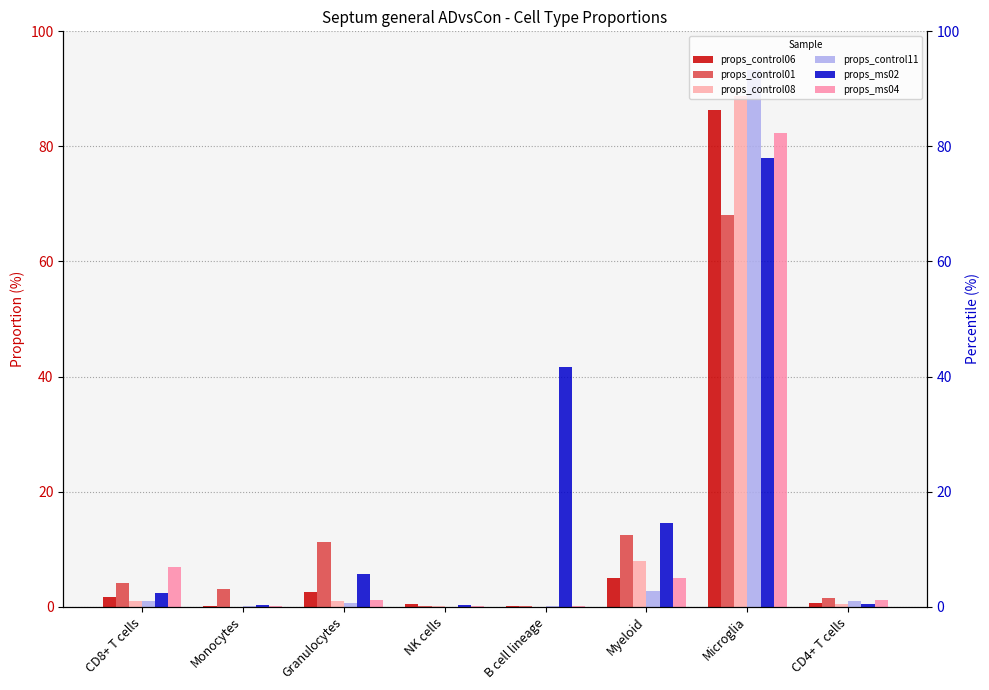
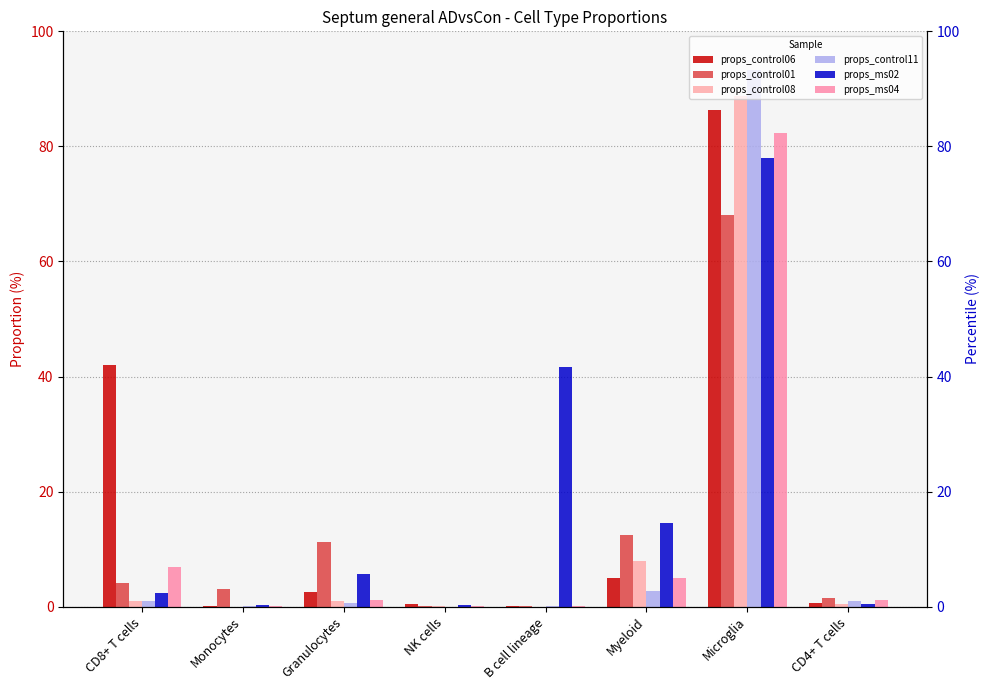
props_control06, CD8+ T cells: 2 -> 42
